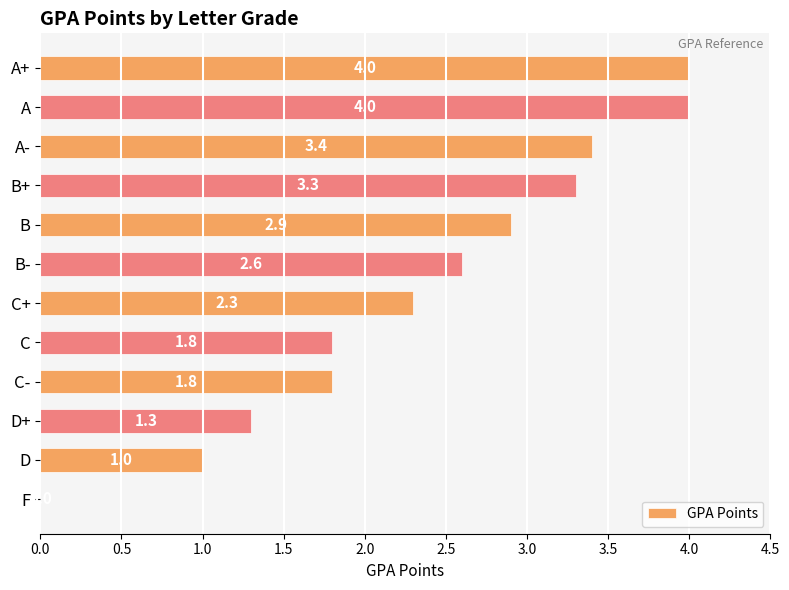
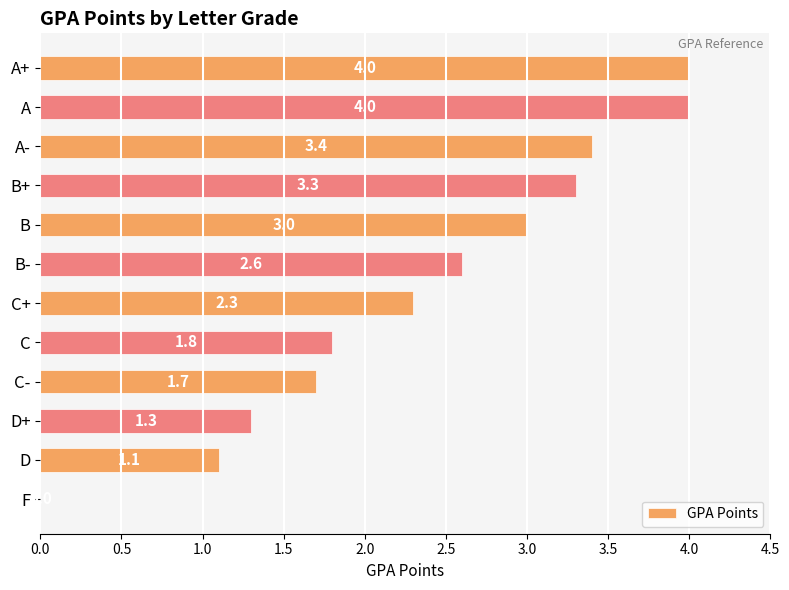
B: 2.9 -> 3.0
C-: 1.8 -> 1.7
D: 1.0 -> 1.1
